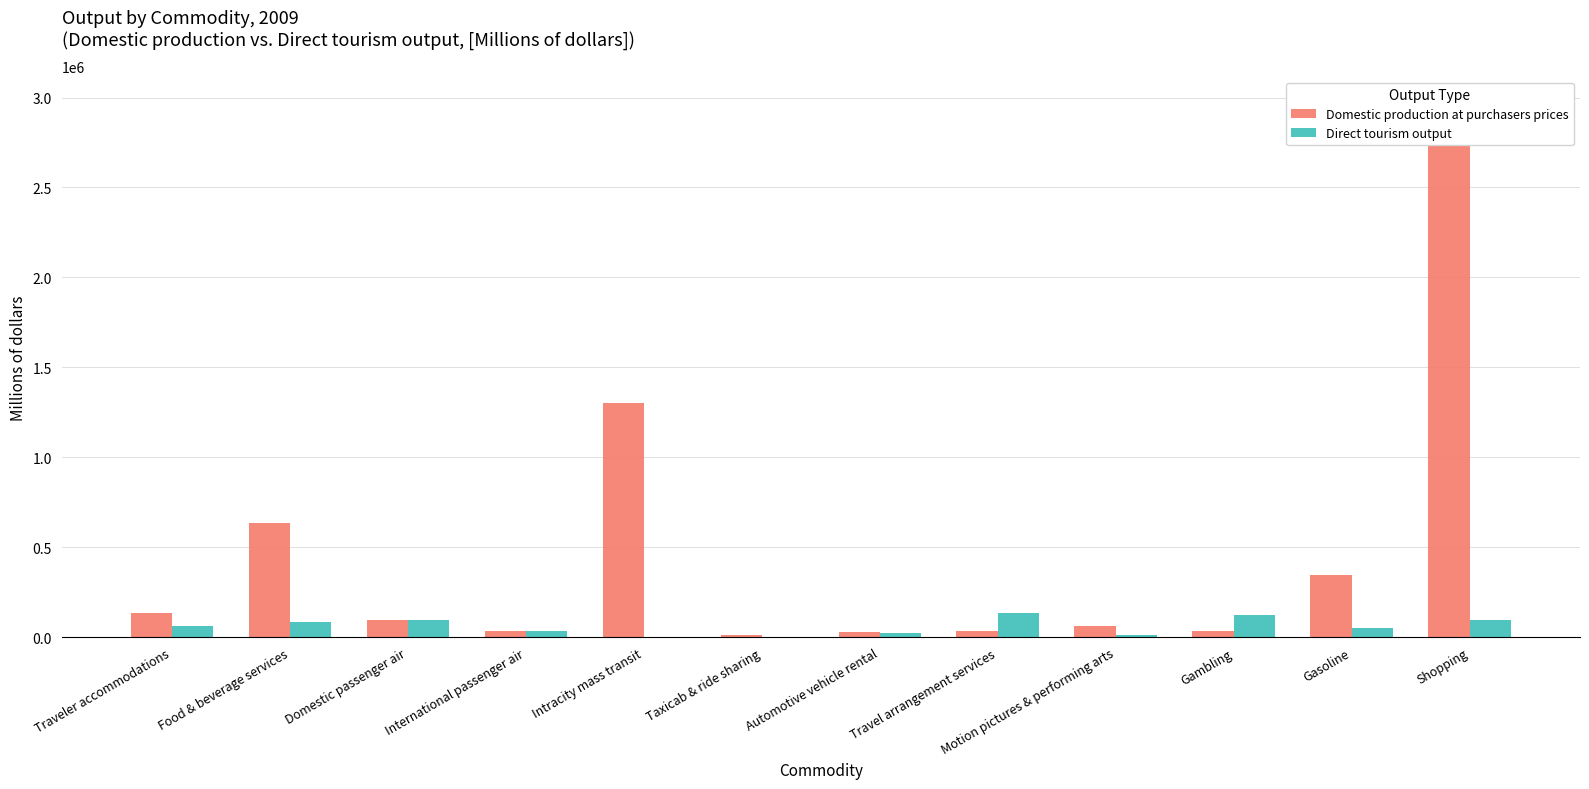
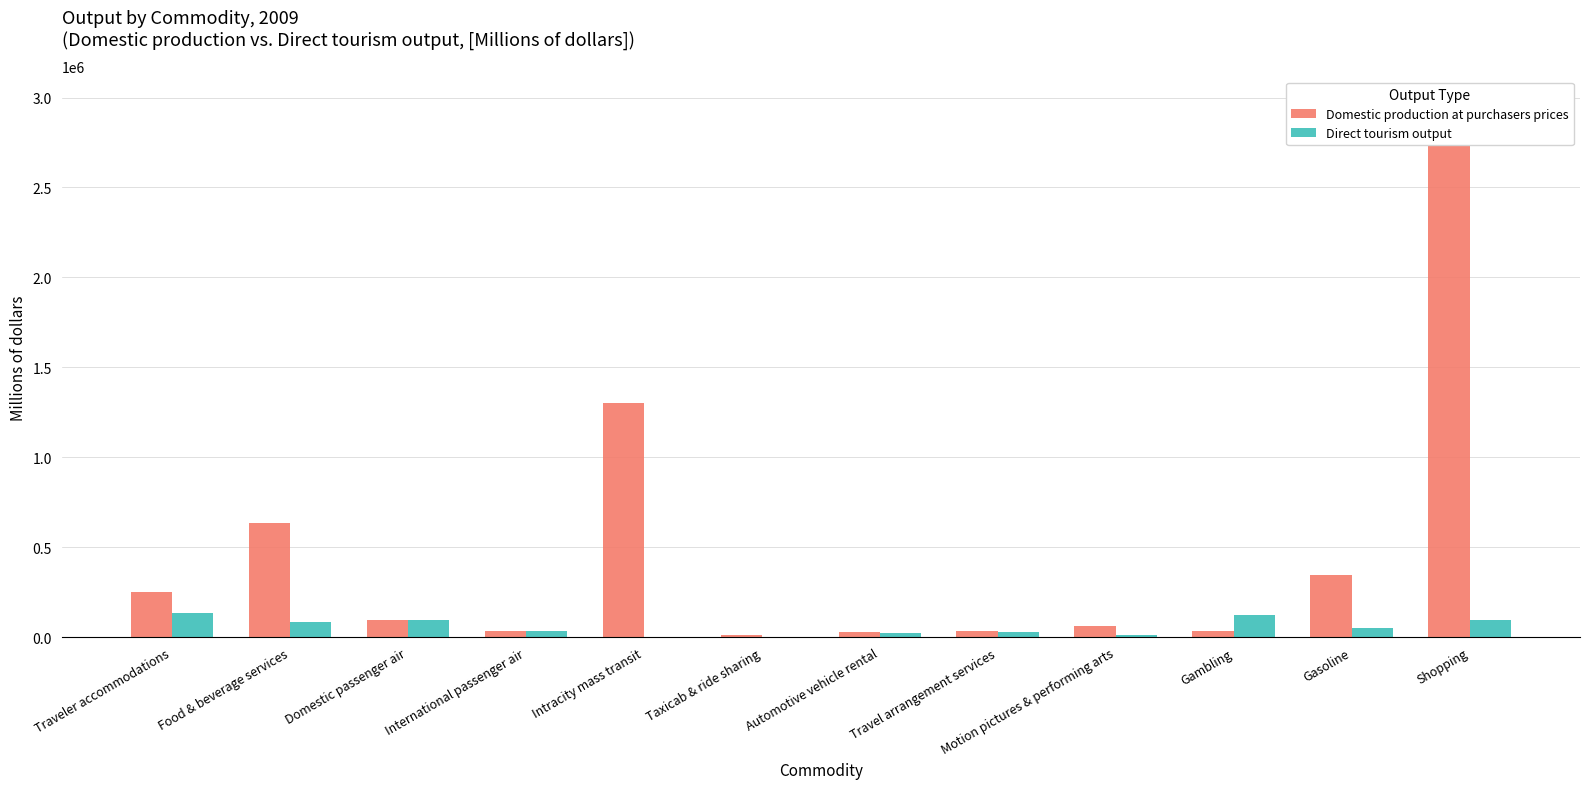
Domestic production at purchasers prices, Traveler accommodations: 130000 -> 250000
Direct tourism output, Traveler accommodations: 60000 -> 130000
Direct tourism output, Travel arrangement services: 140000 -> 30000
